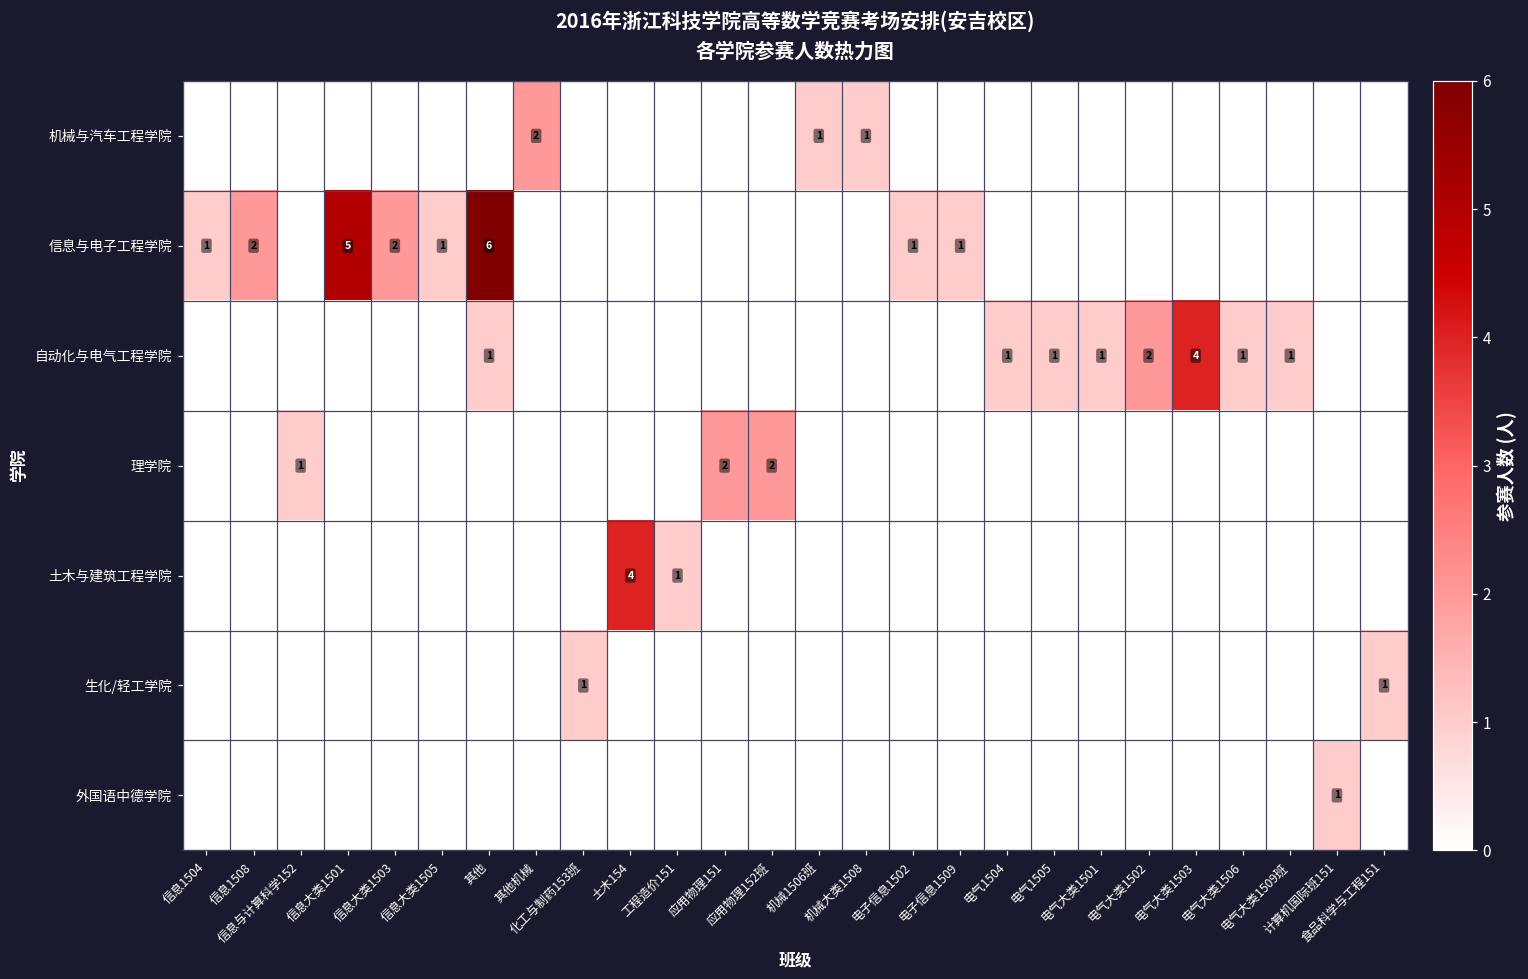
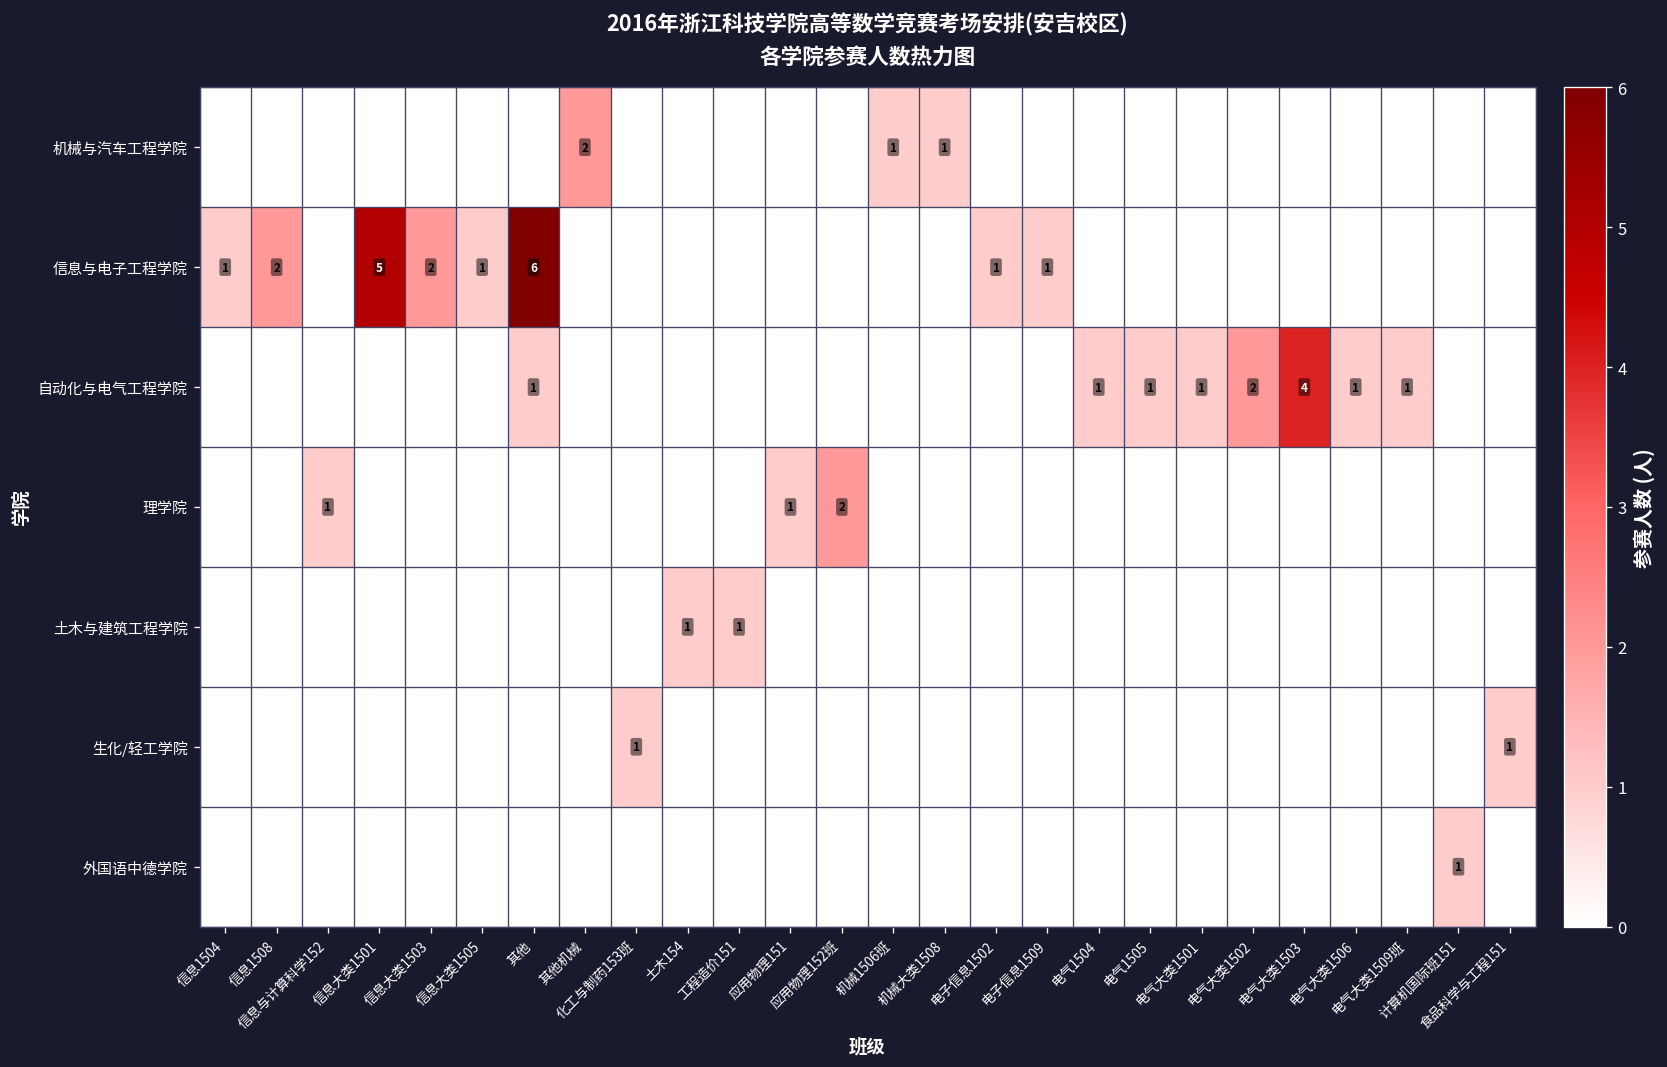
理学院, 应用物理151: 2 -> 1
土木与建筑工程学院, 土木154: 4 -> 1
